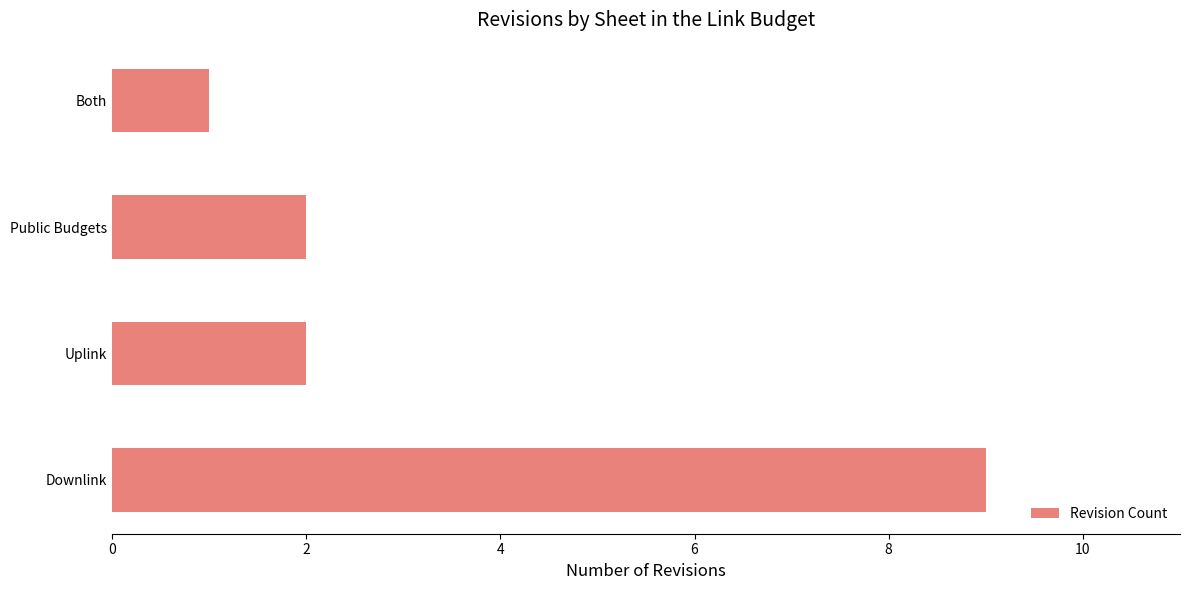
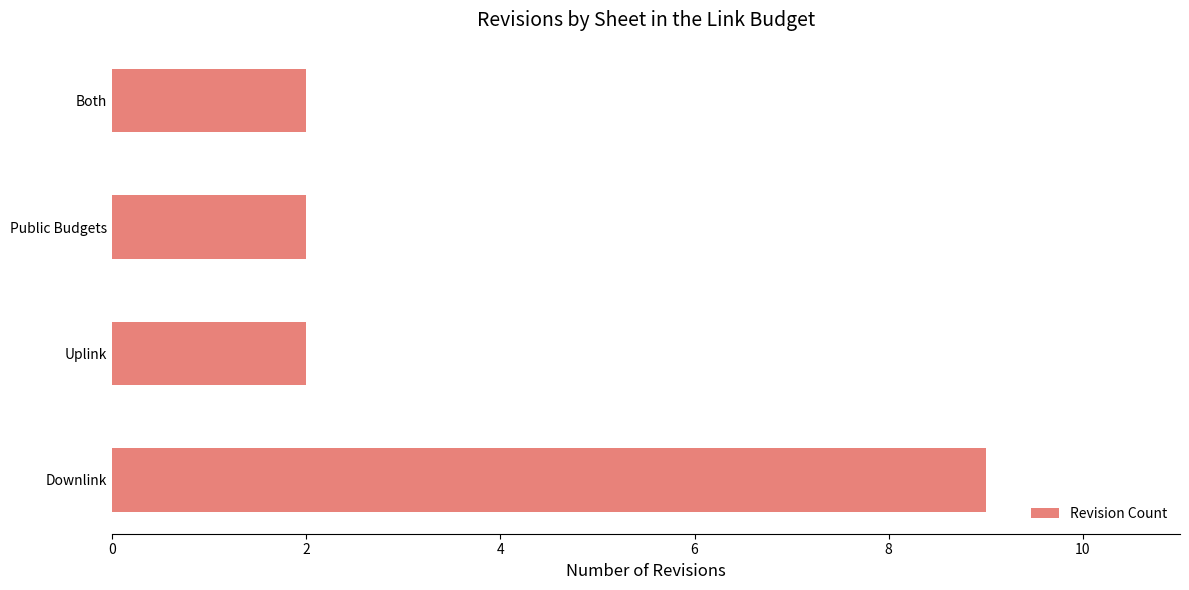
Both: 1 -> 2
